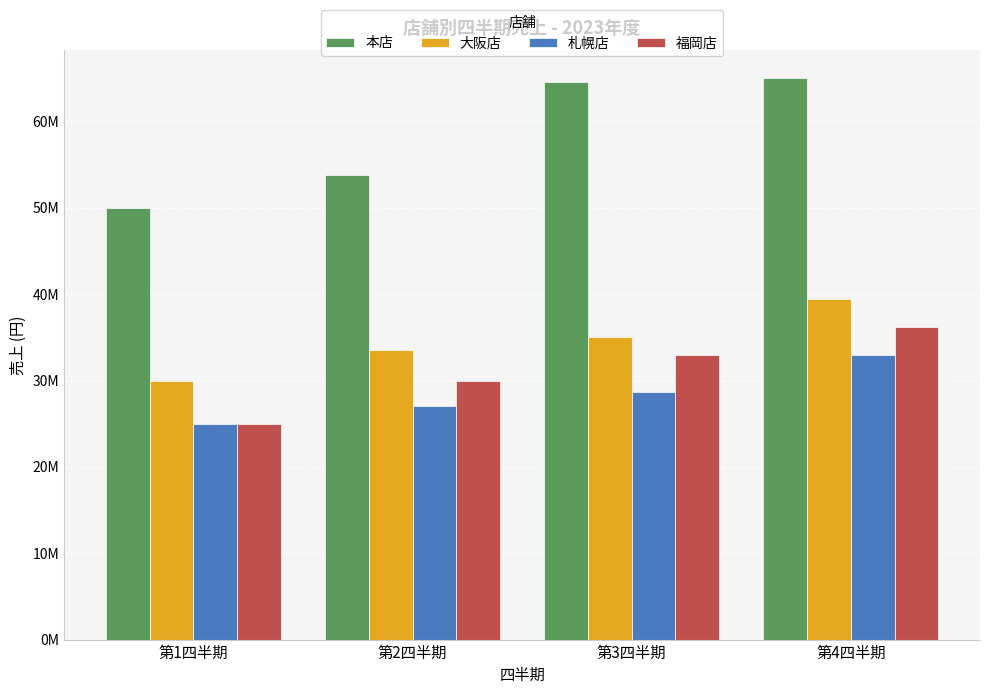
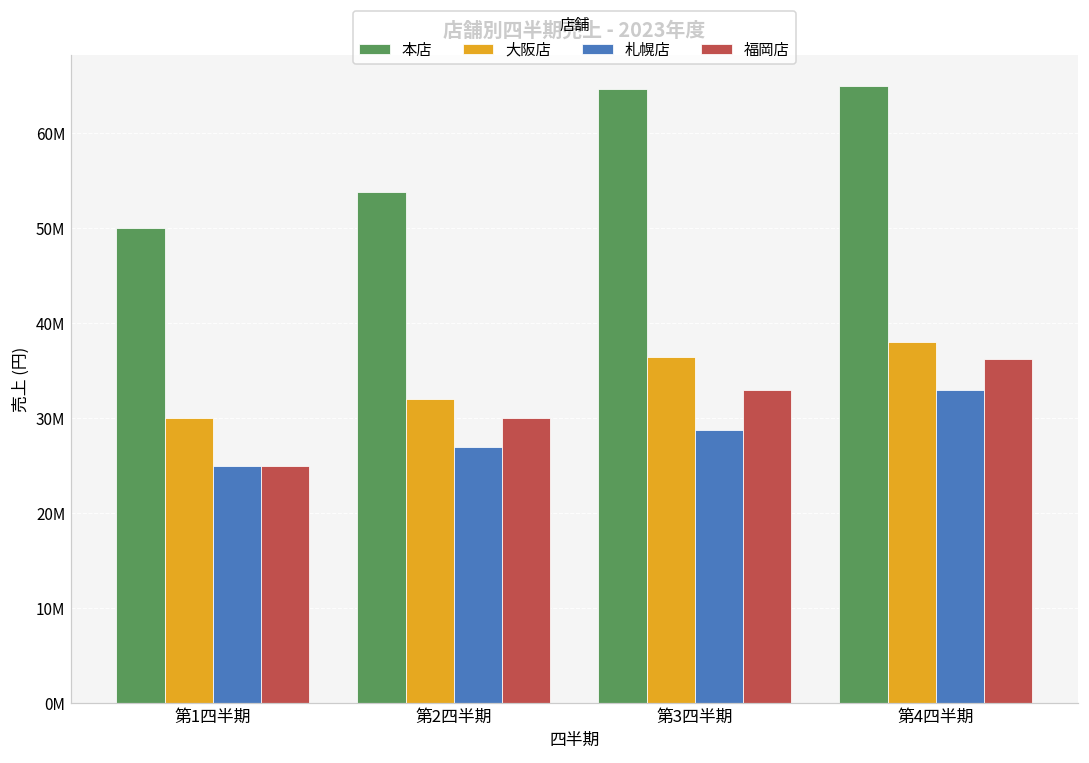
大阪店, 第2四半期: 34000000 -> 32000000
大阪店, 第3四半期: 35000000 -> 36000000
大阪店, 第4四半期: 39000000 -> 38000000
